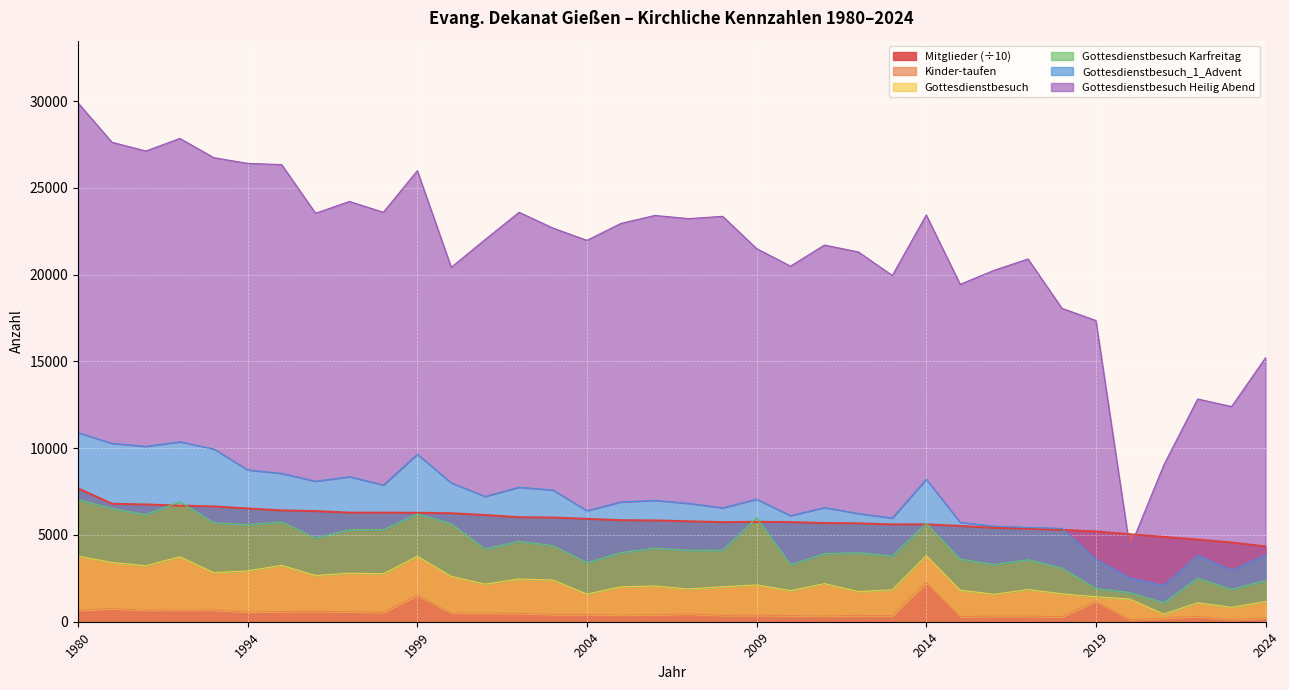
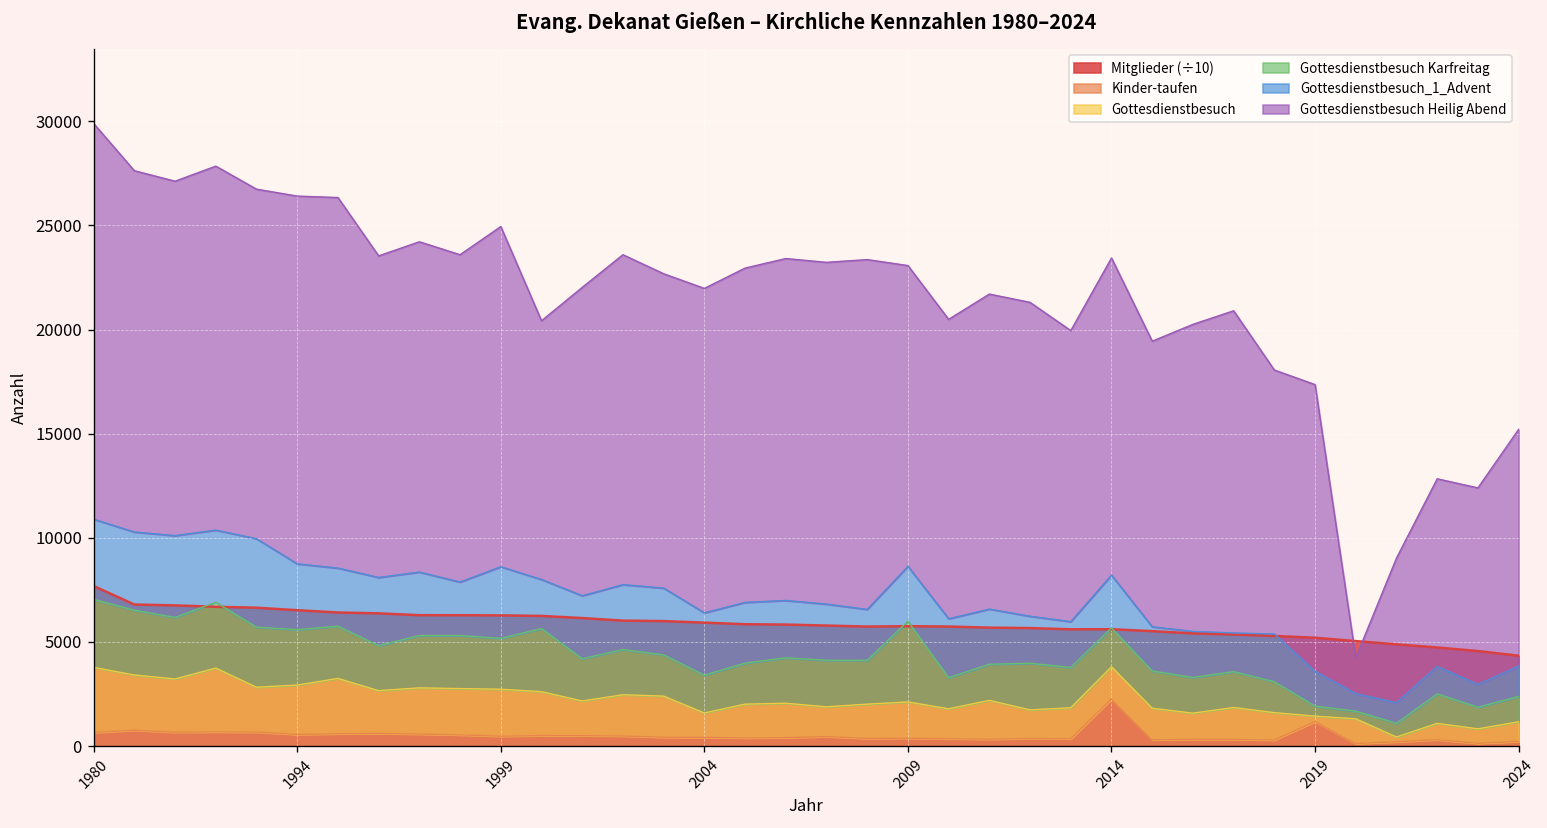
Kinder-taufen, 1999: 1500 -> 500
Gottesdienstbesuch_1_Advent, 2009: 1100 -> 2600
